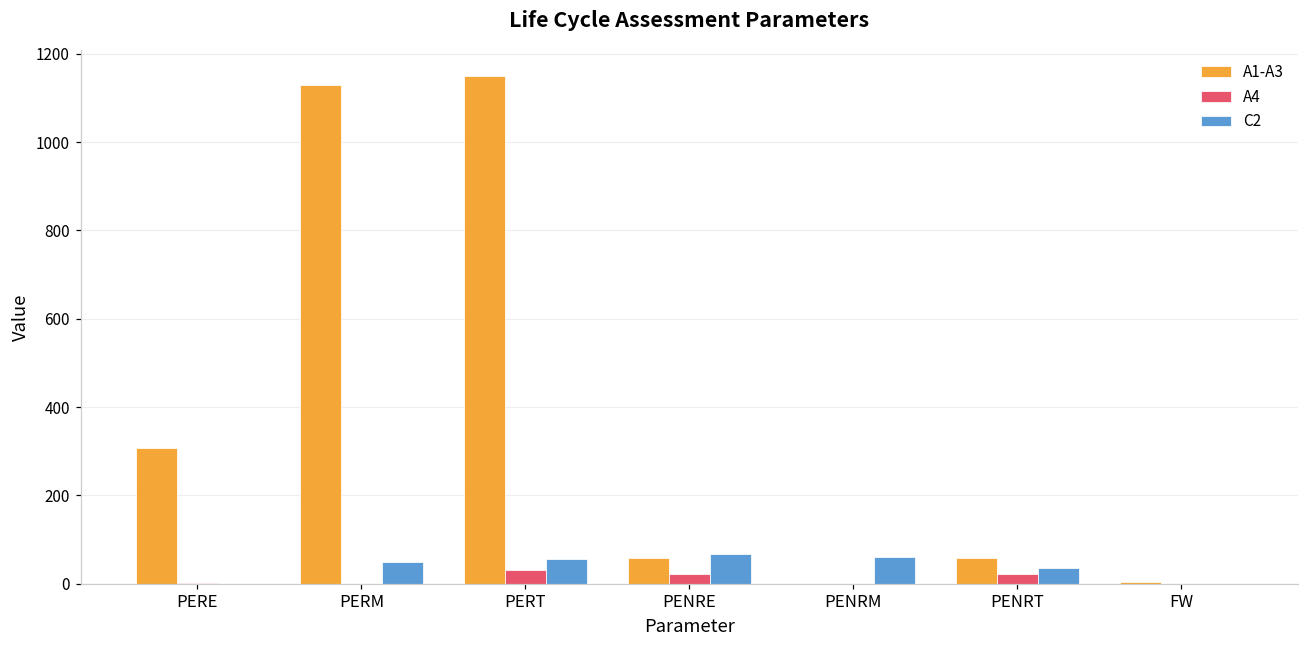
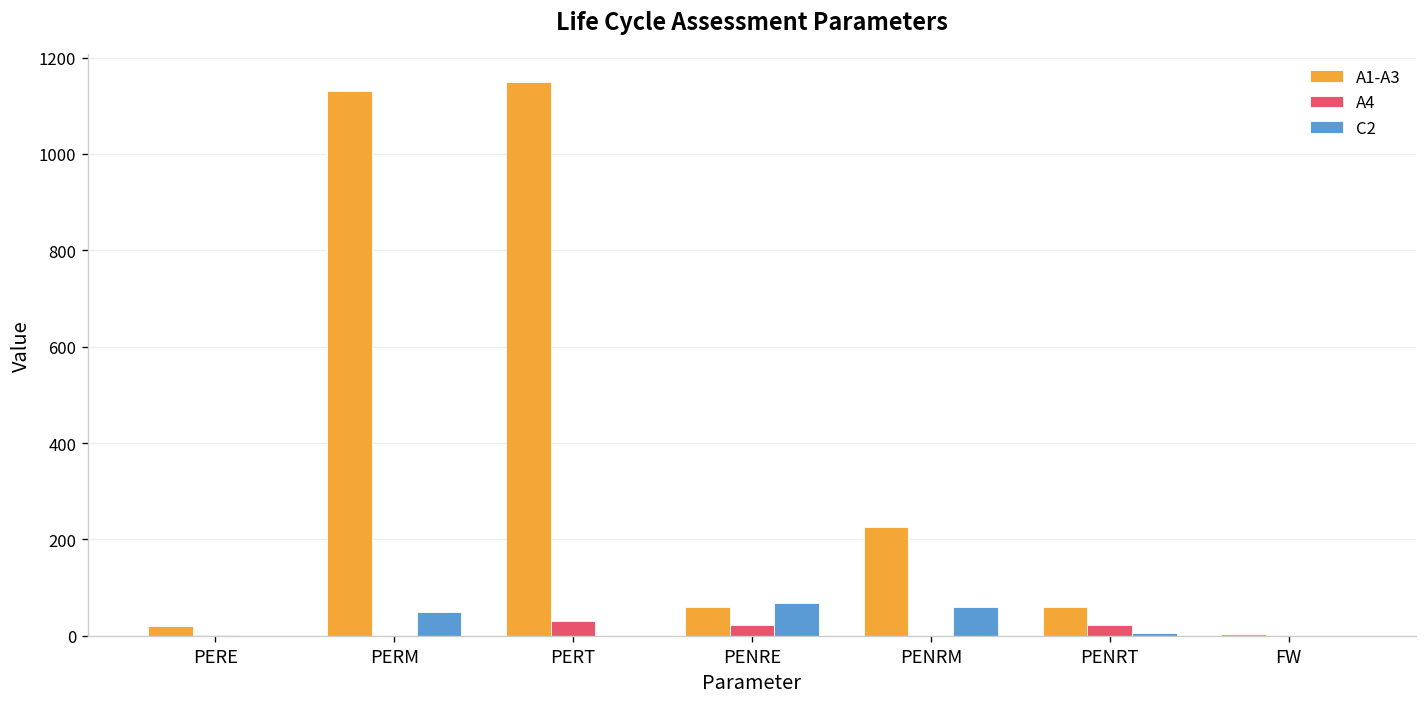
A1-A3, PERE: 310 -> 20
C2, PERT: 60 -> 0
A1-A3, PENRM: 0 -> 230
C2, PENRT: 30 -> 0
